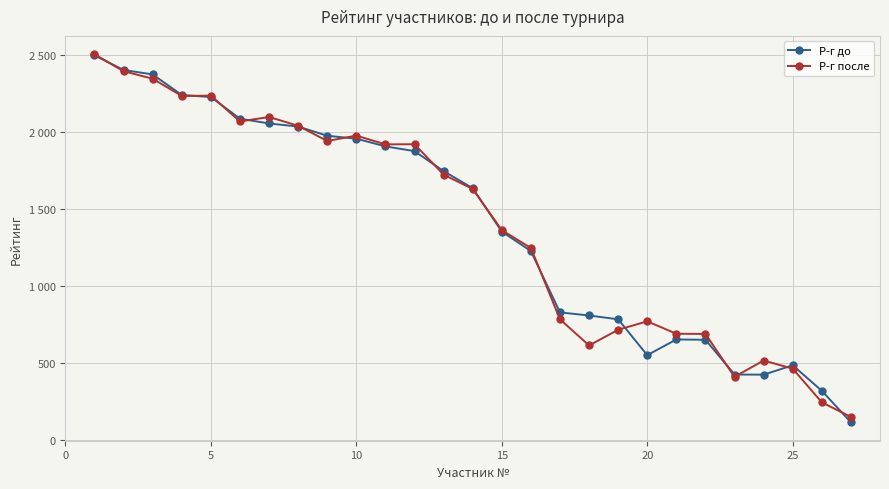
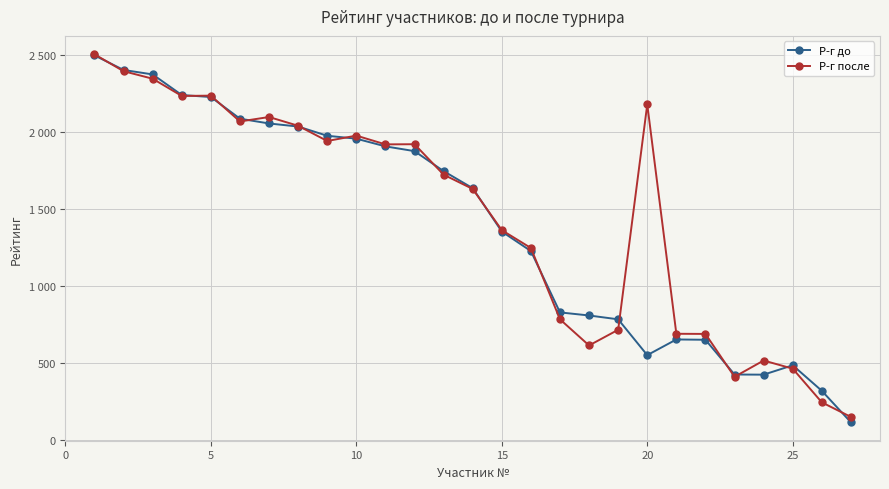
Р-г после, 20: 770 -> 2180
